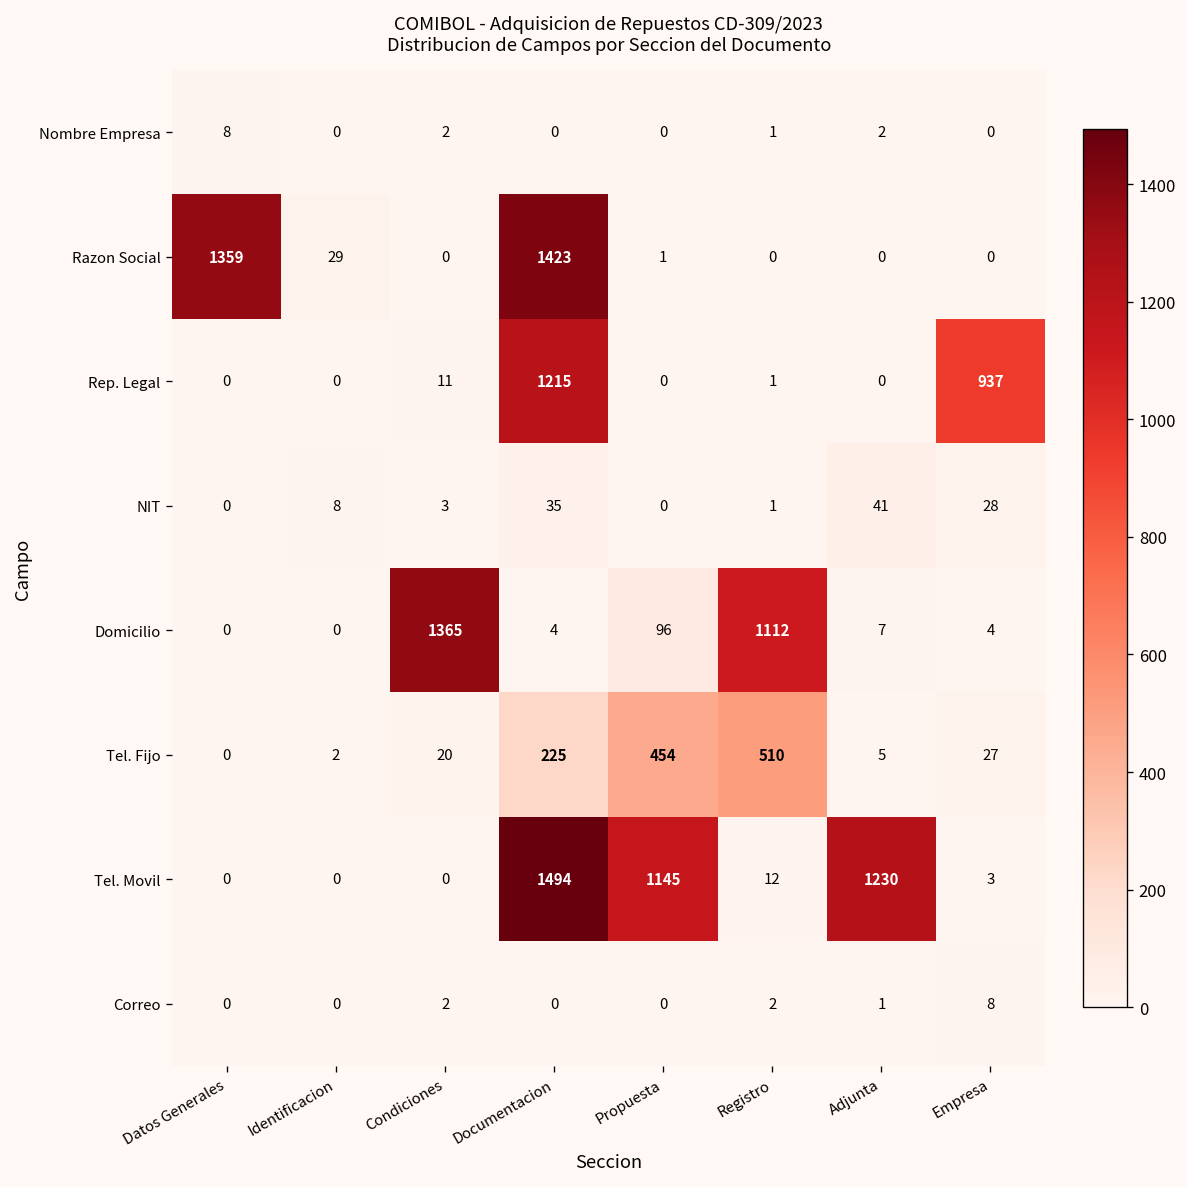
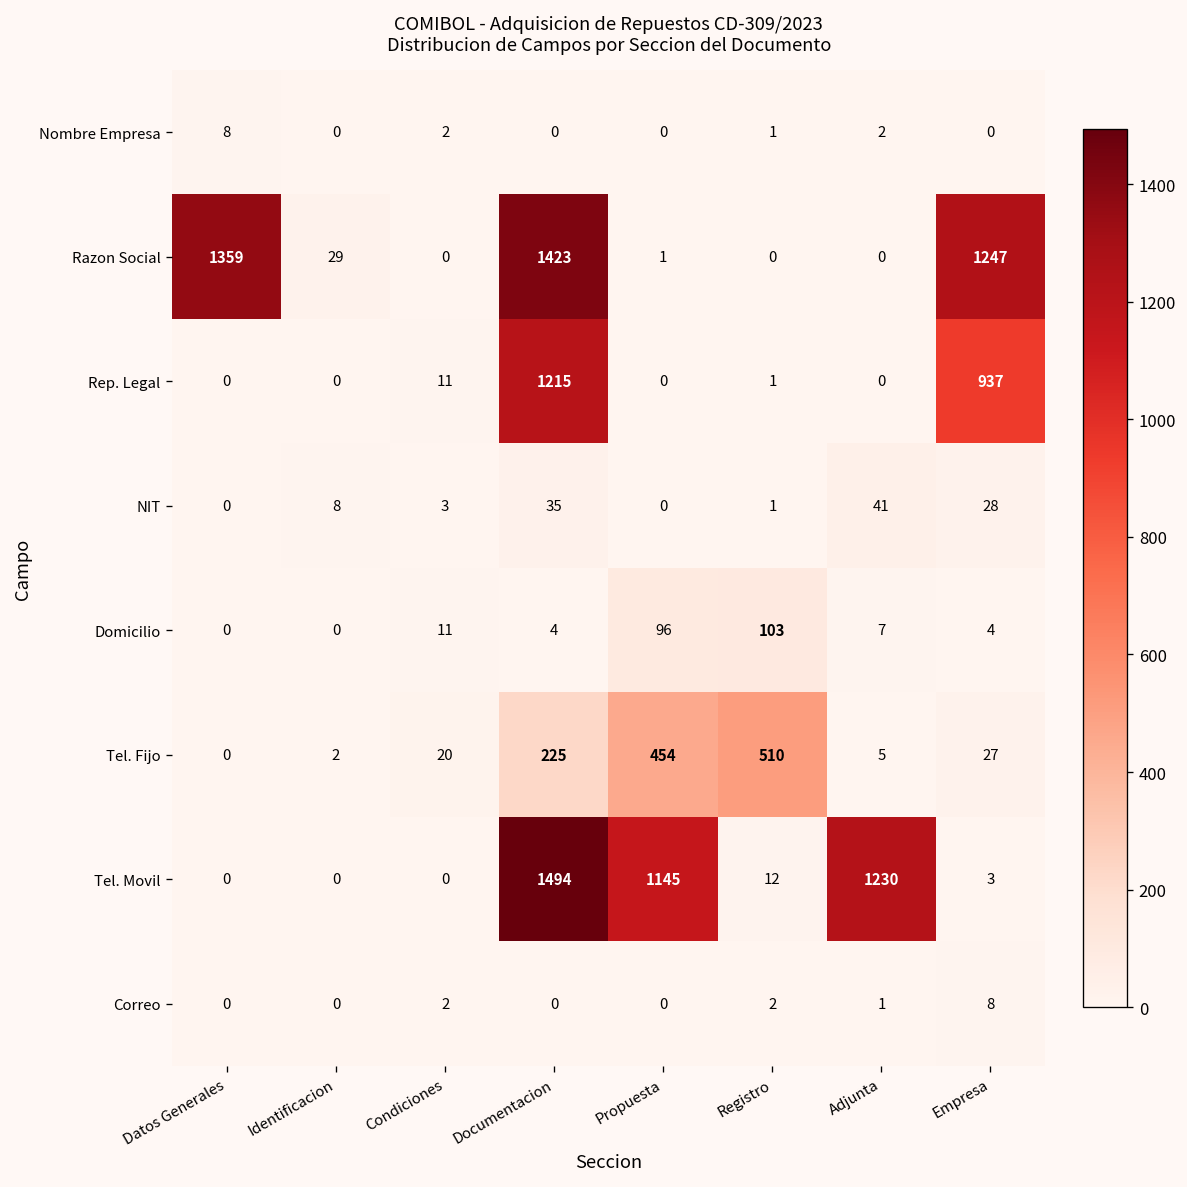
Razon Social, Empresa: 0 -> 1247
Domicilio, Condiciones: 1365 -> 11
Domicilio, Registro: 1112 -> 103
